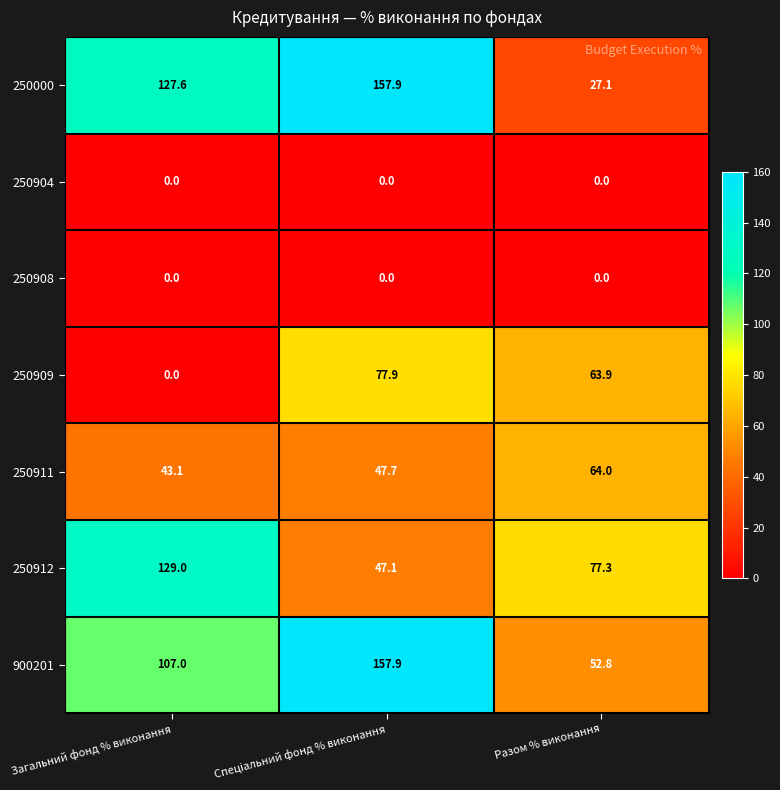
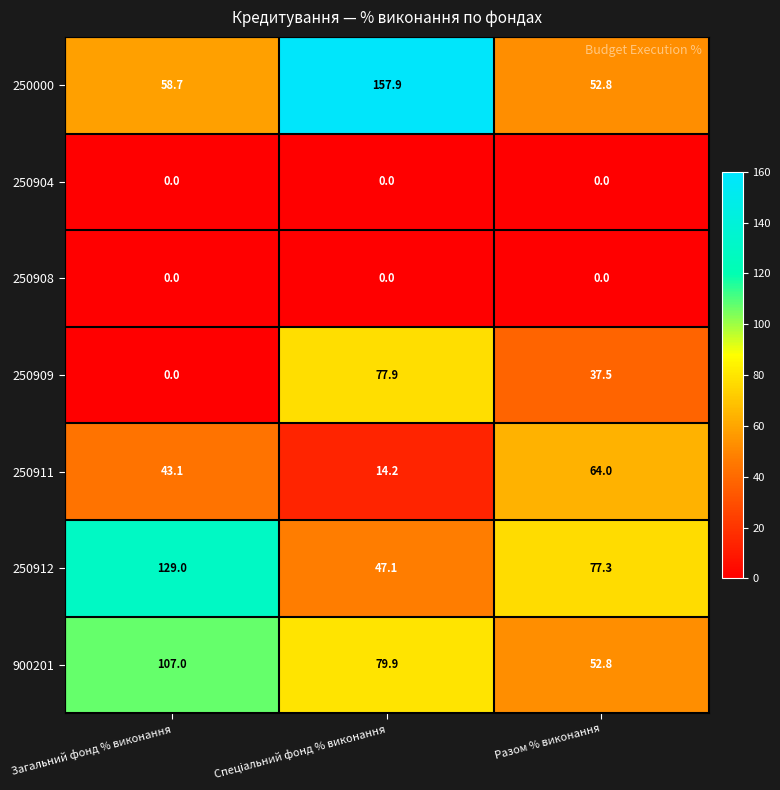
250000, Загальний фонд % виконання: 127.6 -> 58.7
250000, Разом % виконання: 27.1 -> 52.8
250909, Разом % виконання: 63.9 -> 37.5
250911, Спеціальний фонд % виконання: 47.7 -> 14.2
900201, Спеціальний фонд % виконання: 157.9 -> 79.9
